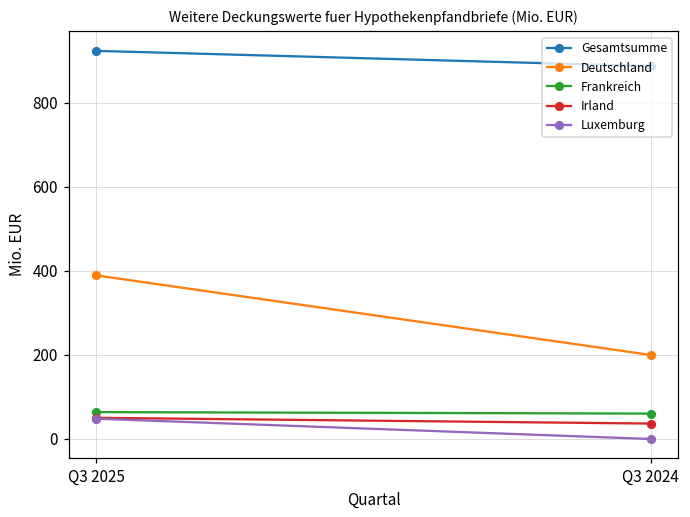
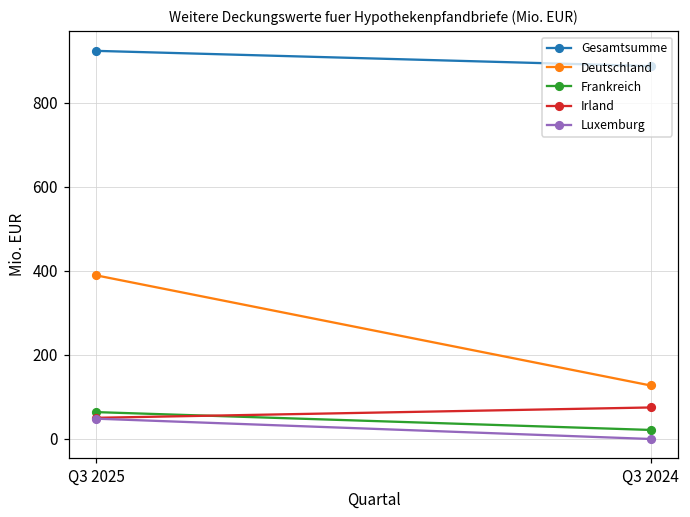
Deutschland, Q3 2024: 200 -> 130
Frankreich, Q3 2024: 60 -> 20
Irland, Q3 2024: 40 -> 80
